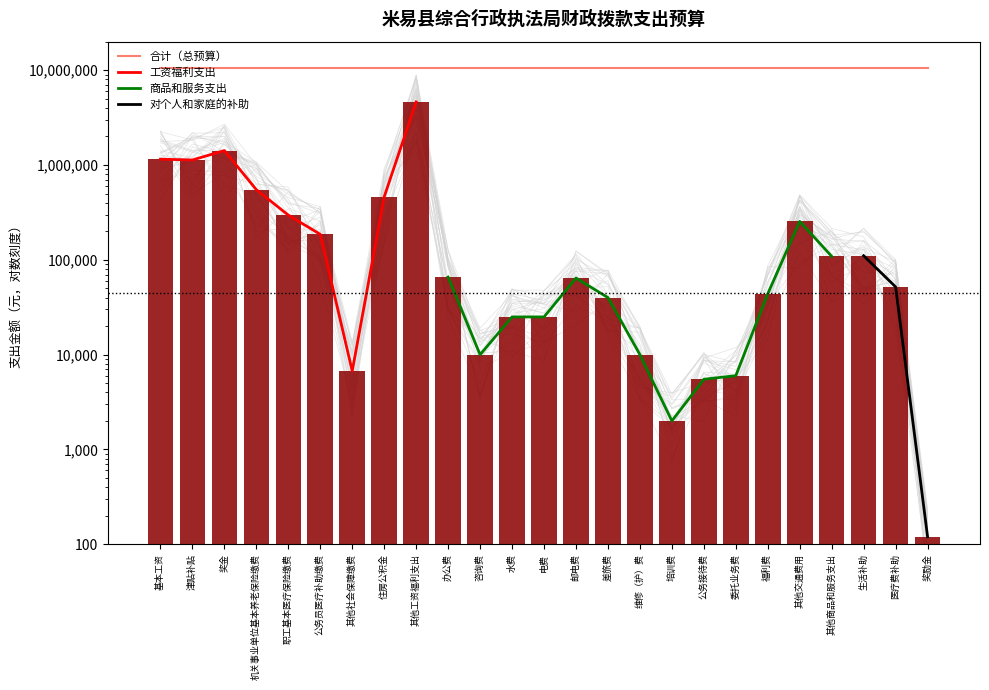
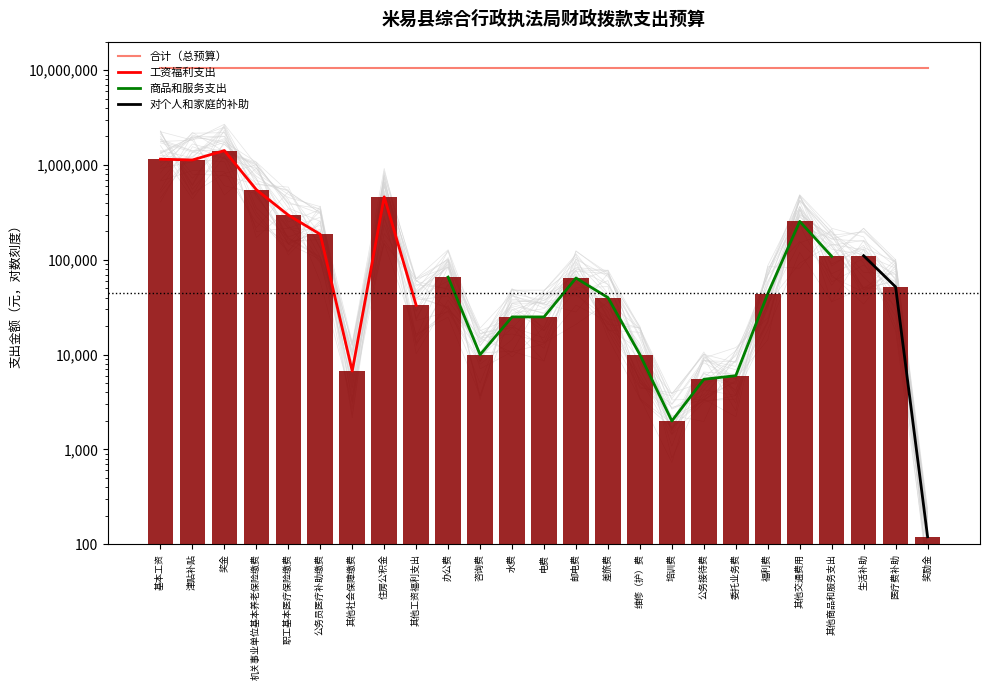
工资福利支出, 其他工资福利支出: 5,000,000 -> 33,000
